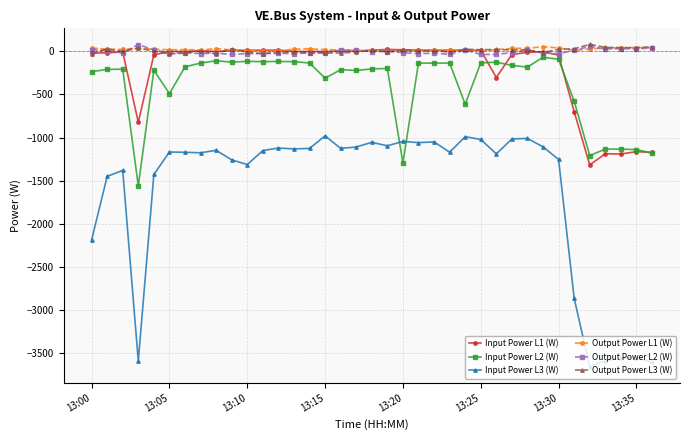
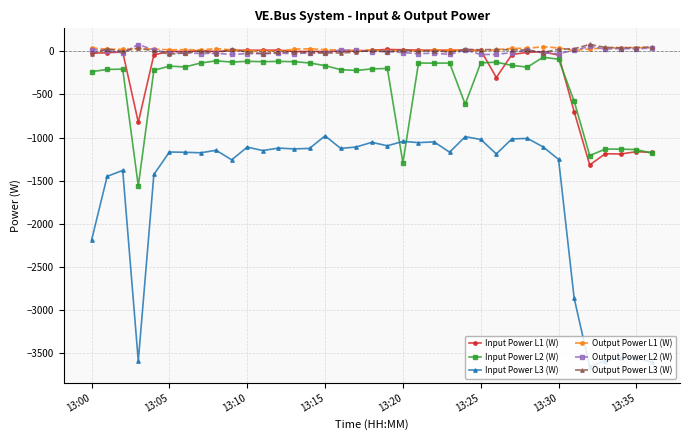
Input Power L2 (W), 13:05: -500 -> -200
Input Power L3 (W), 13:10: -1300 -> -1100
Input Power L2 (W), 13:15: -300 -> -200
